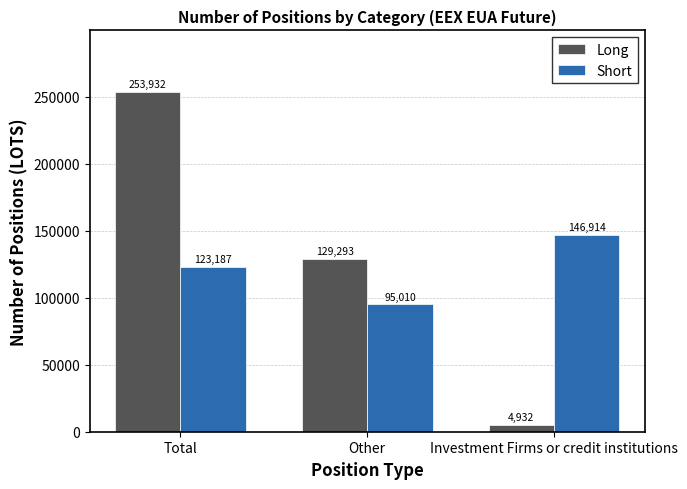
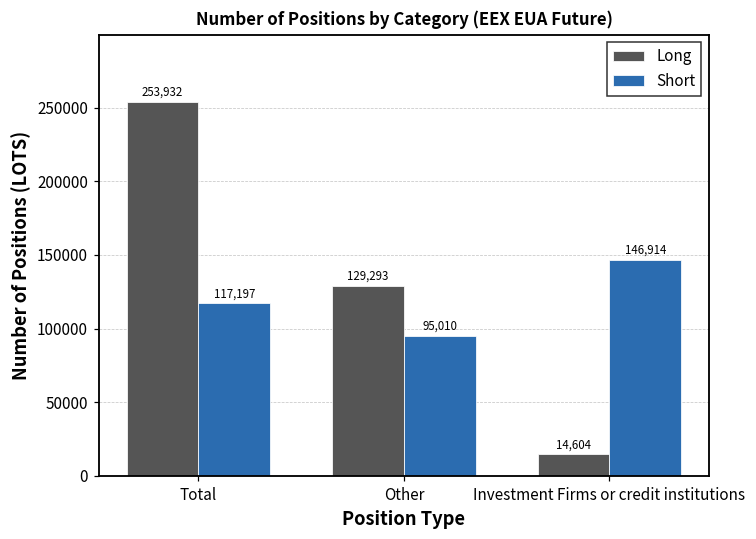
Short, Total: 123,187 -> 117,197
Long, Investment Firms or credit institutions: 4,932 -> 14,604
